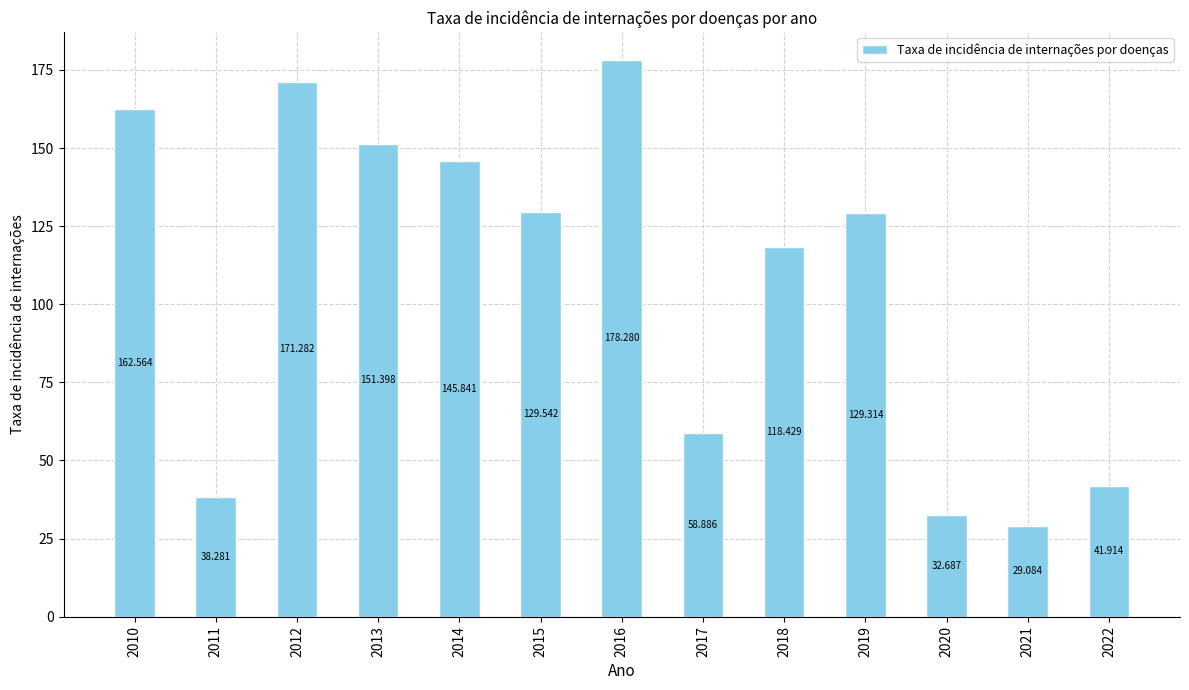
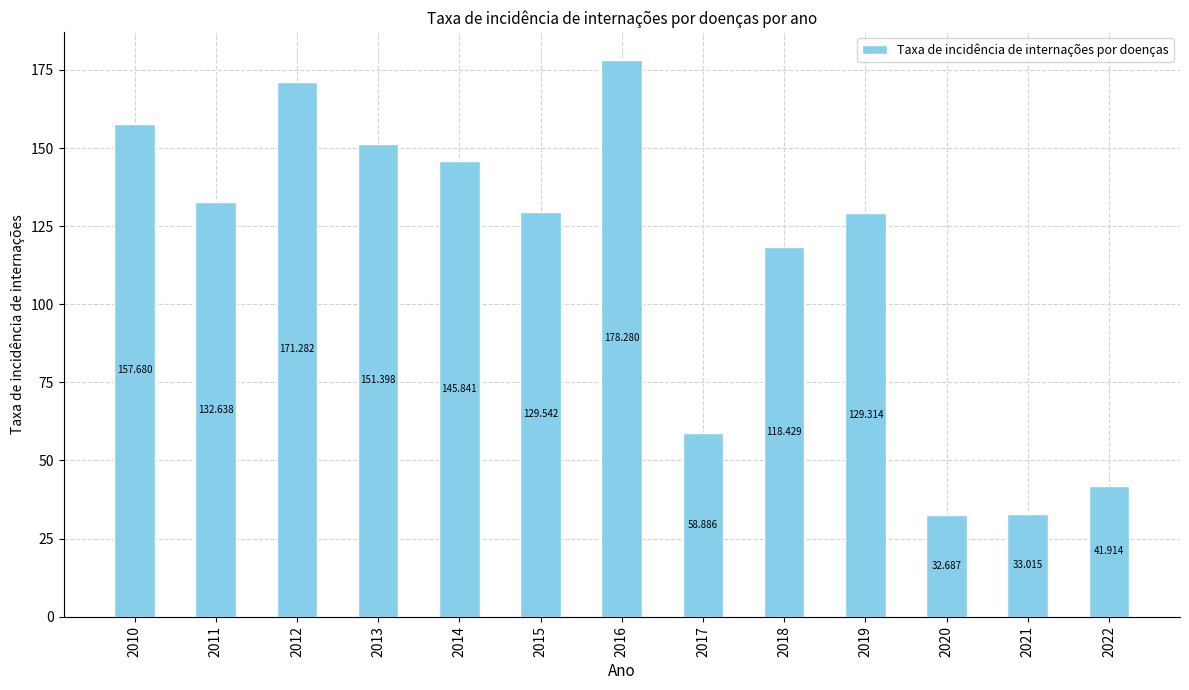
2010: 162.564 -> 157.680
2011: 38.281 -> 132.638
2021: 29.084 -> 33.015
